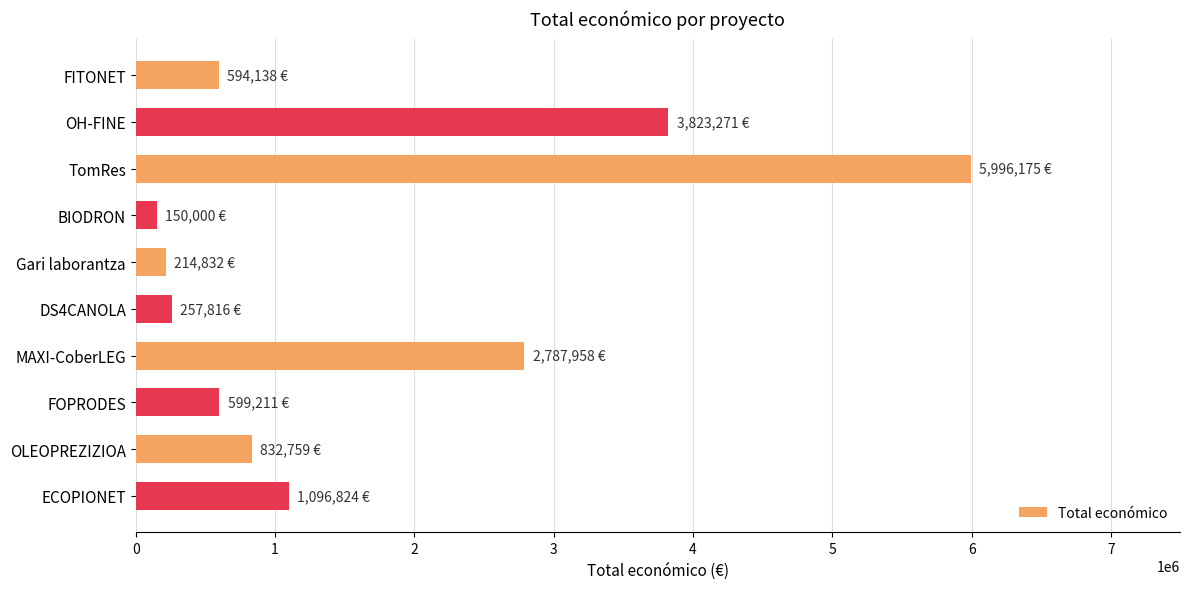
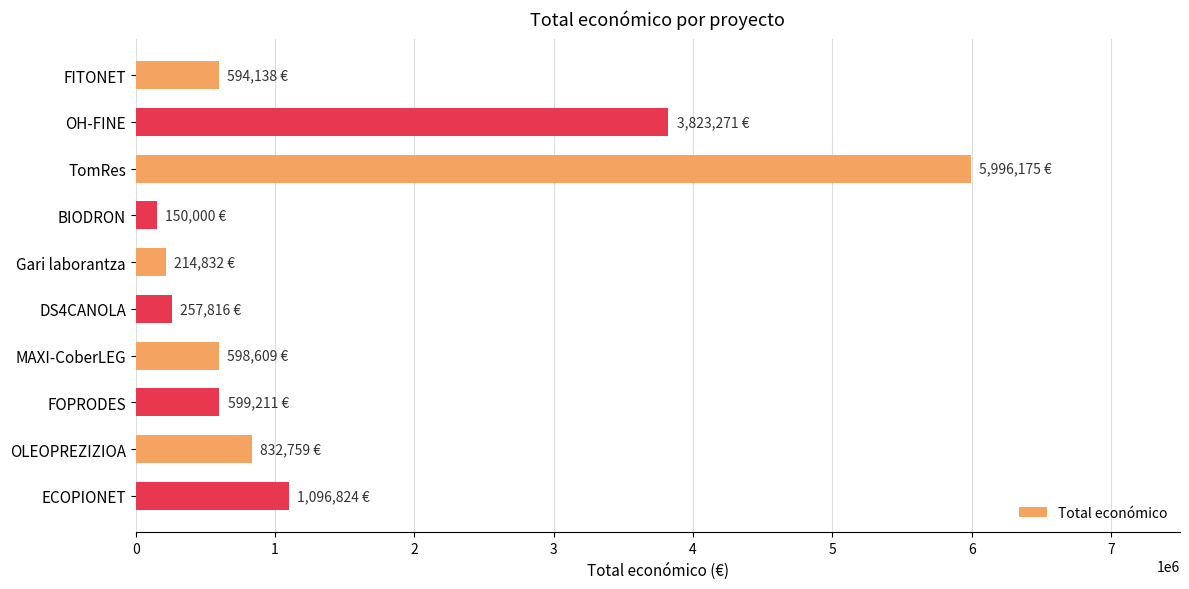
MAXI-CoberLEG: 2,787,958 -> 598,609
